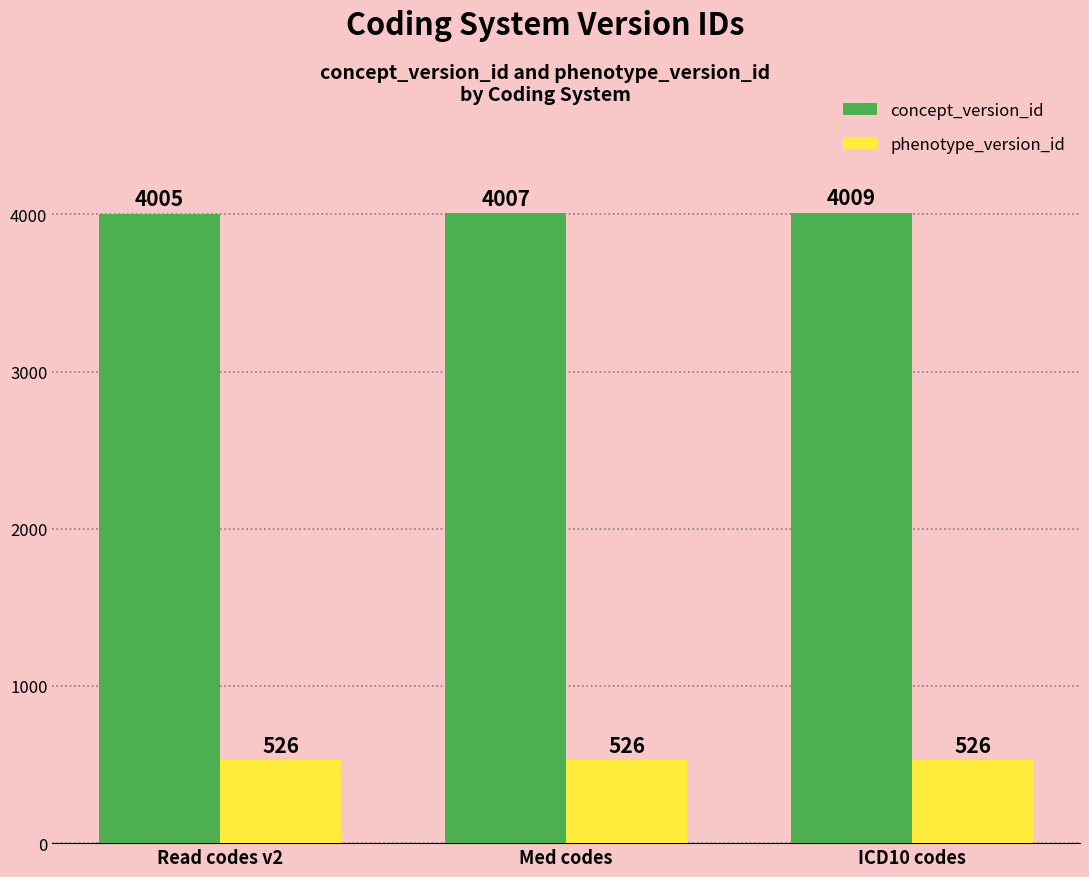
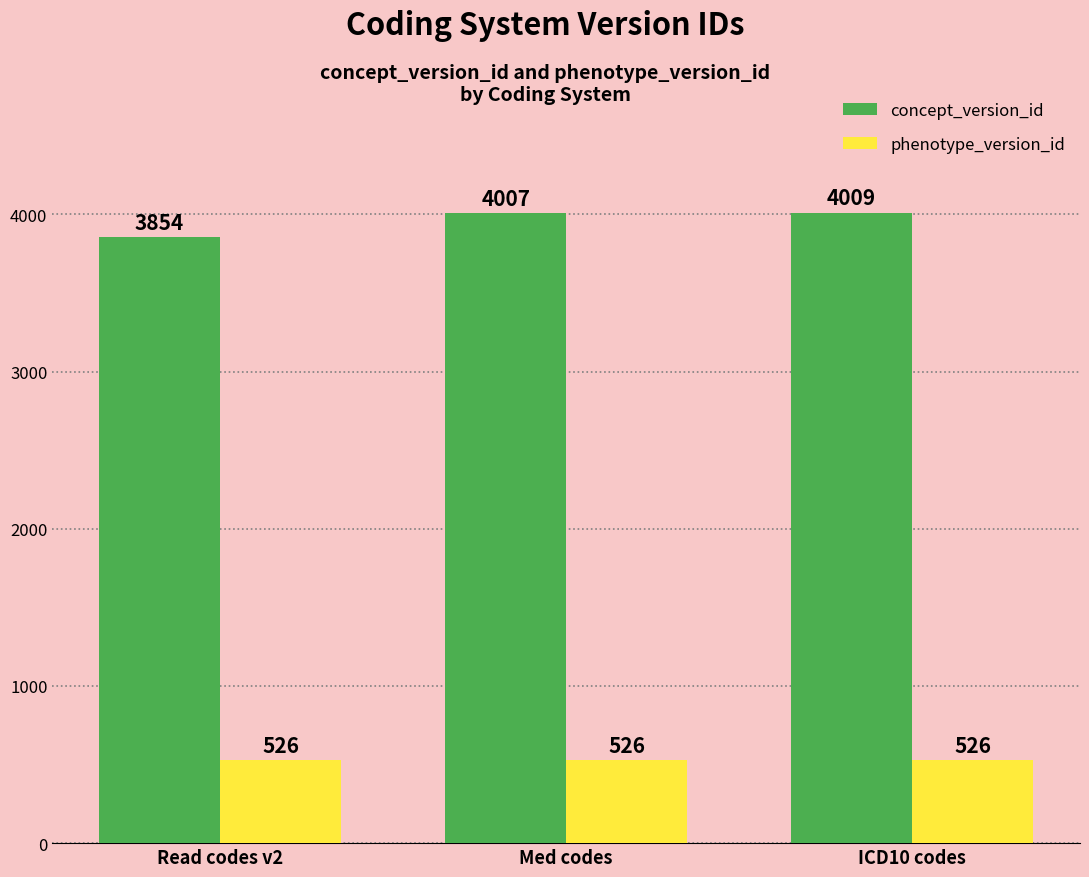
concept_version_id, Read codes v2: 4005 -> 3854
